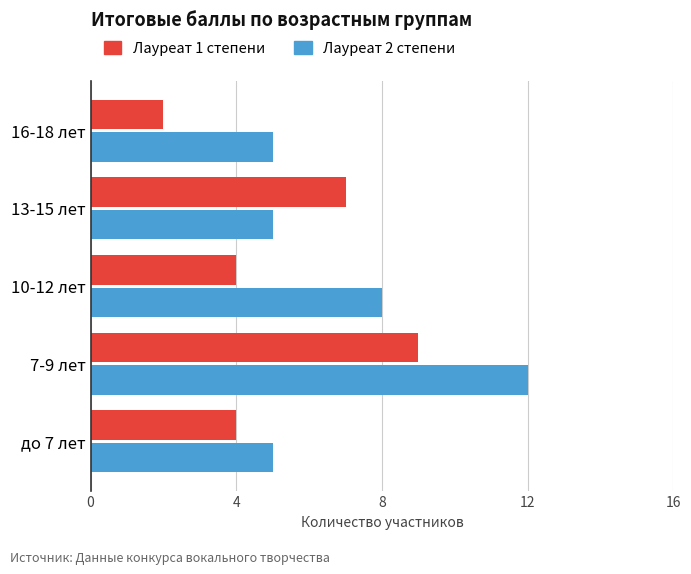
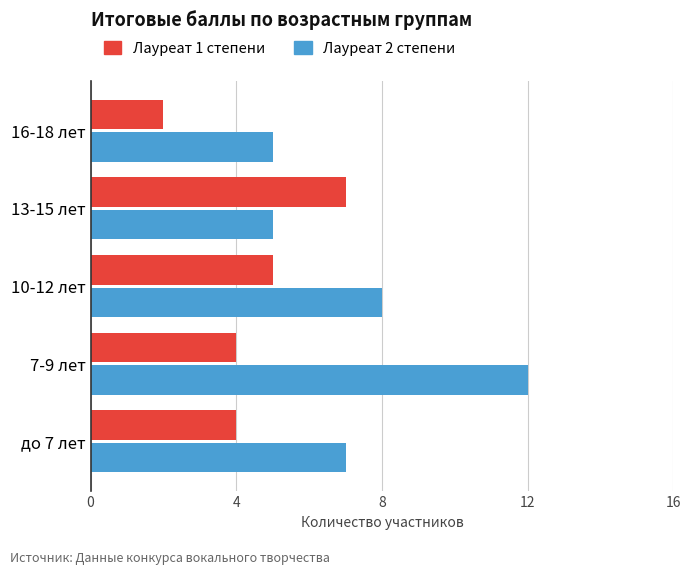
Лауреат 1 степени, 10-12 лет: 4 -> 5
Лауреат 1 степени, 7-9 лет: 9 -> 4
Лауреат 2 степени, до 7 лет: 5 -> 7
